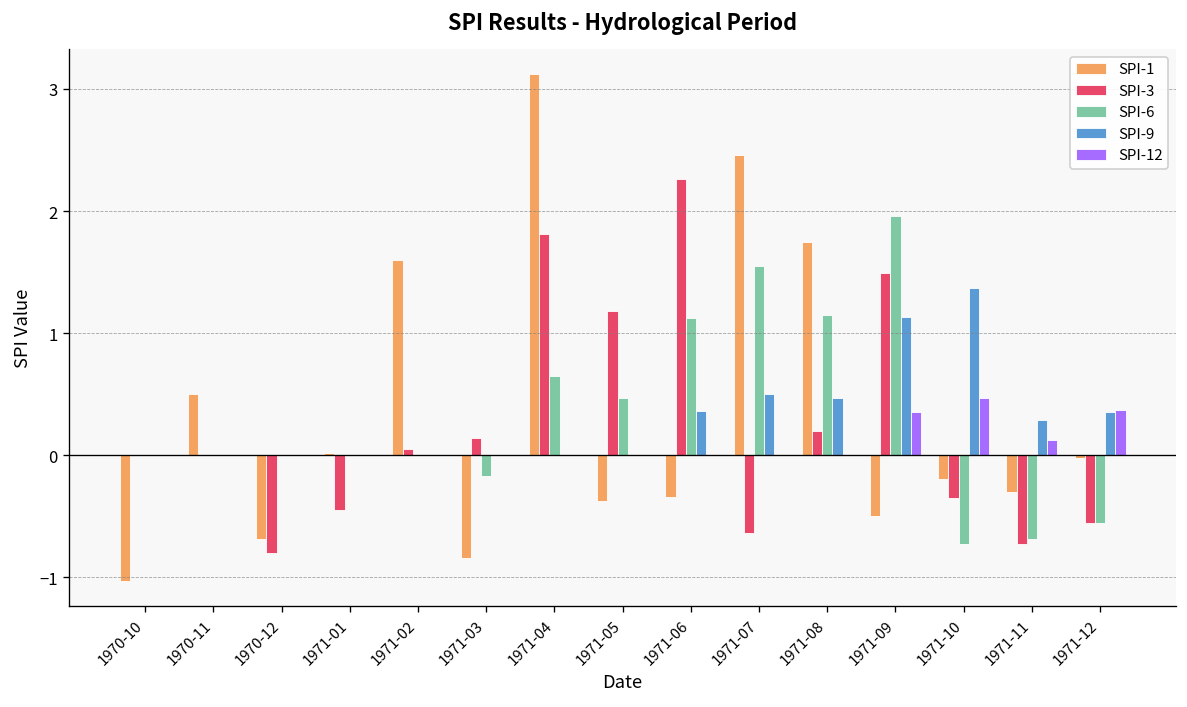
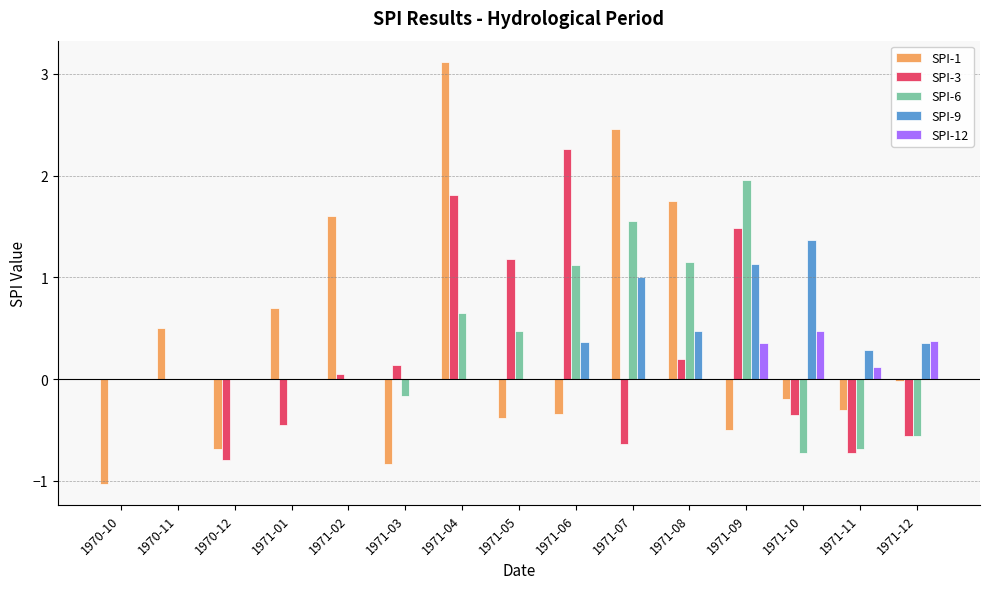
SPI-1, 1971-01: 0.02 -> 0.70
SPI-9, 1971-07: 0.5 -> 1.0
